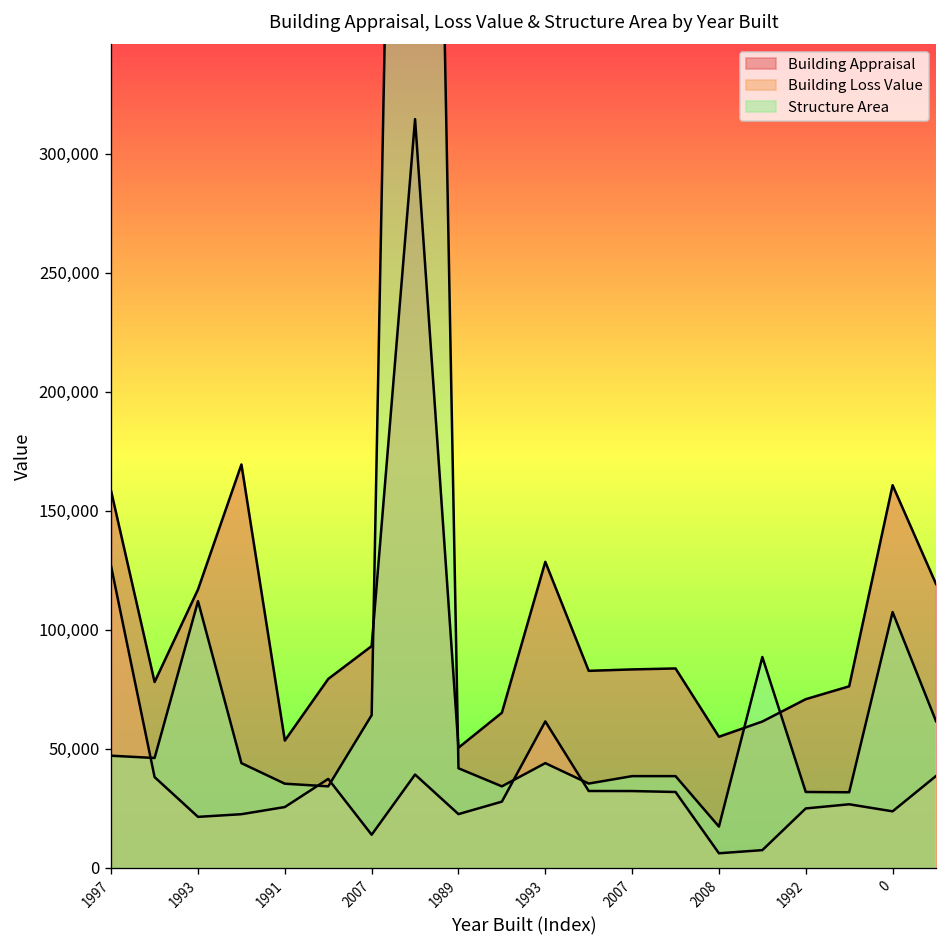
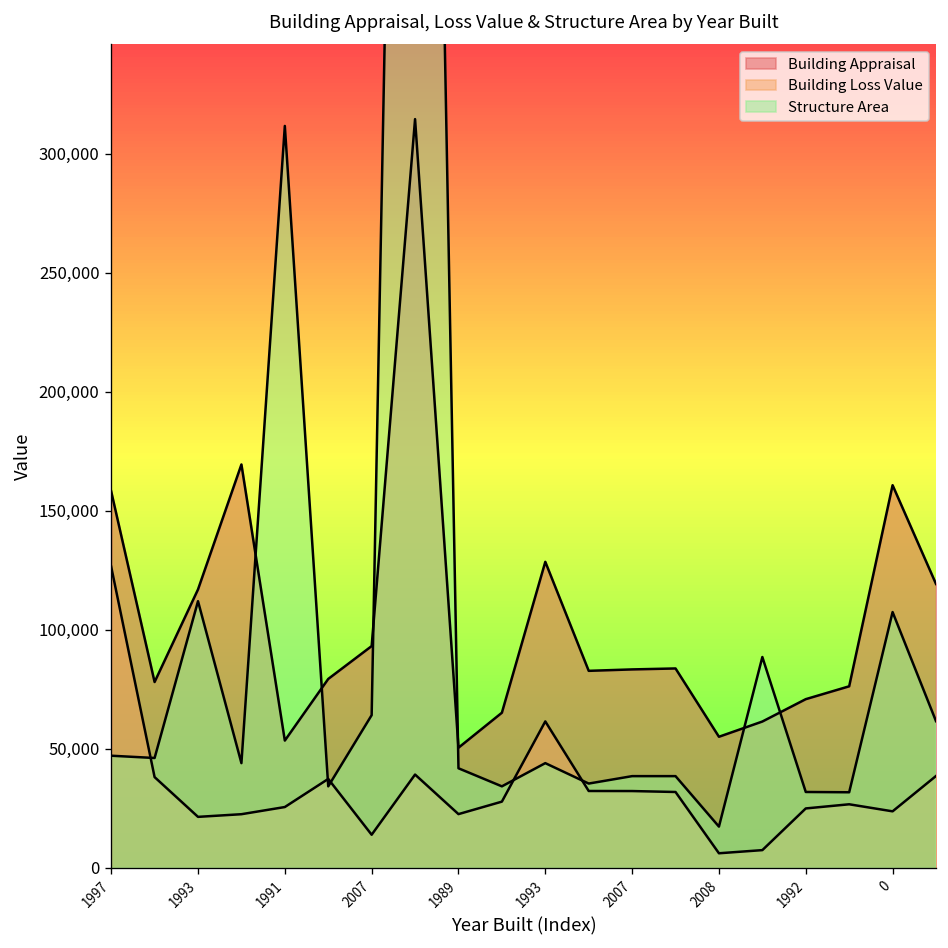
Structure Area, 1991: 35,000 -> 312,000
